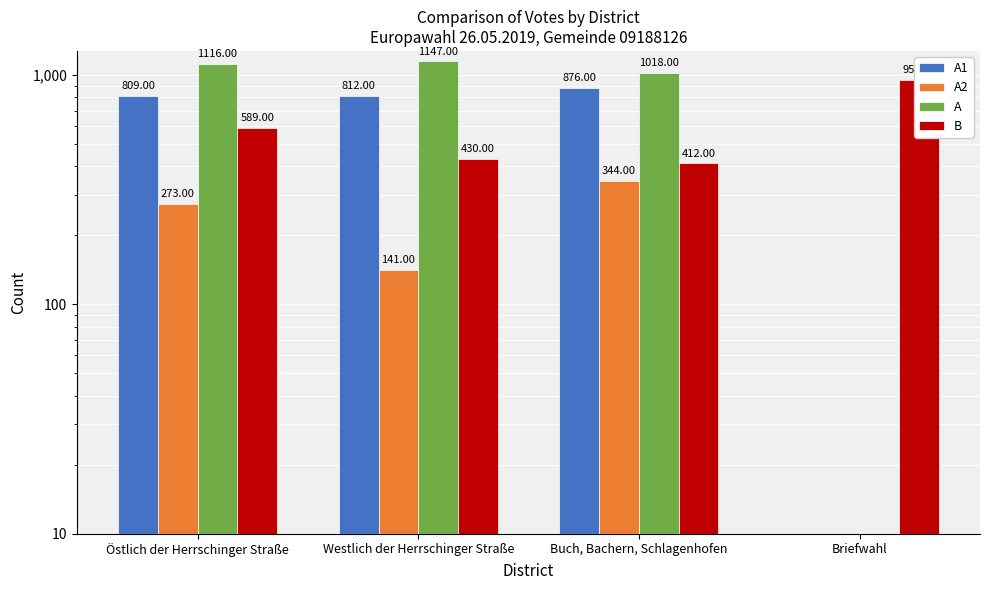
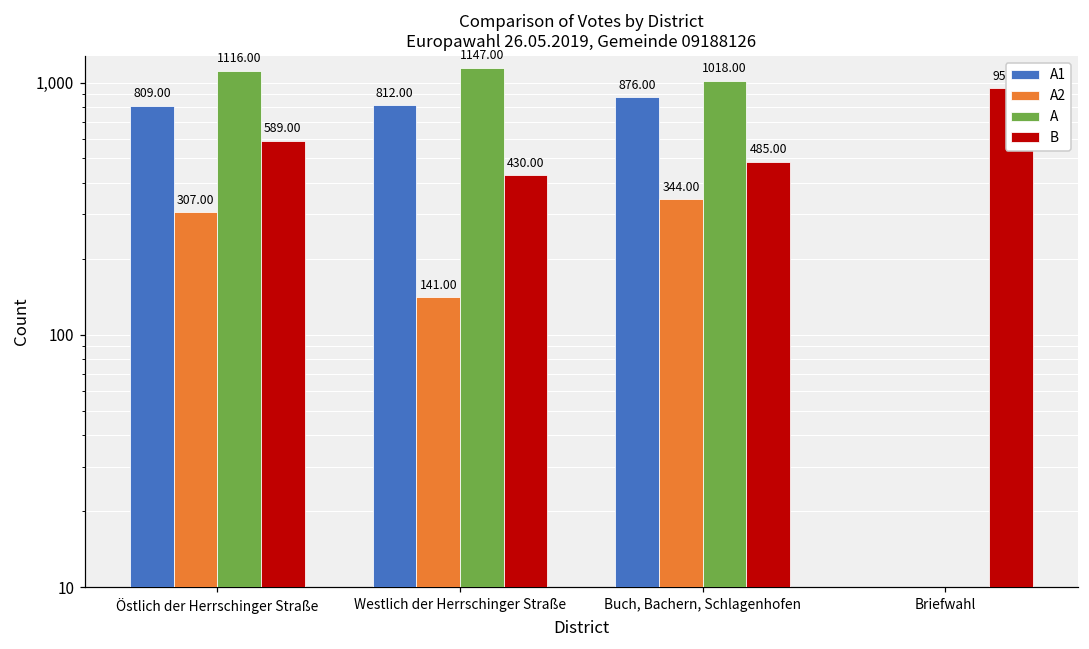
A2, Östlich der Herrschinger Straße: 273.00 -> 307.00
B, Buch, Bachern, Schlagenhofen: 412.00 -> 485.00
